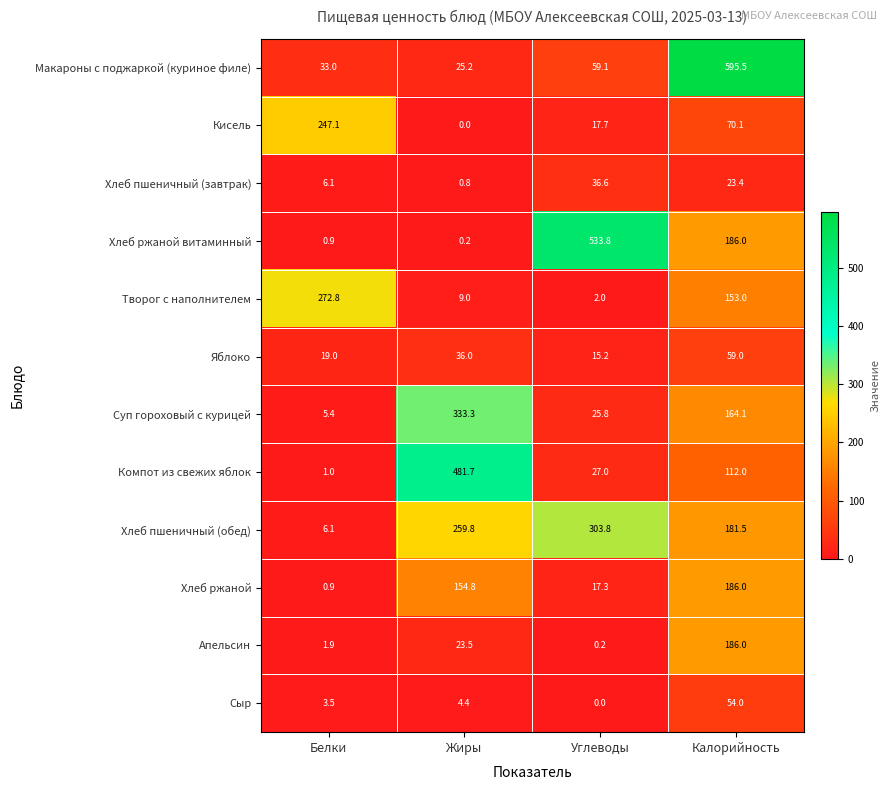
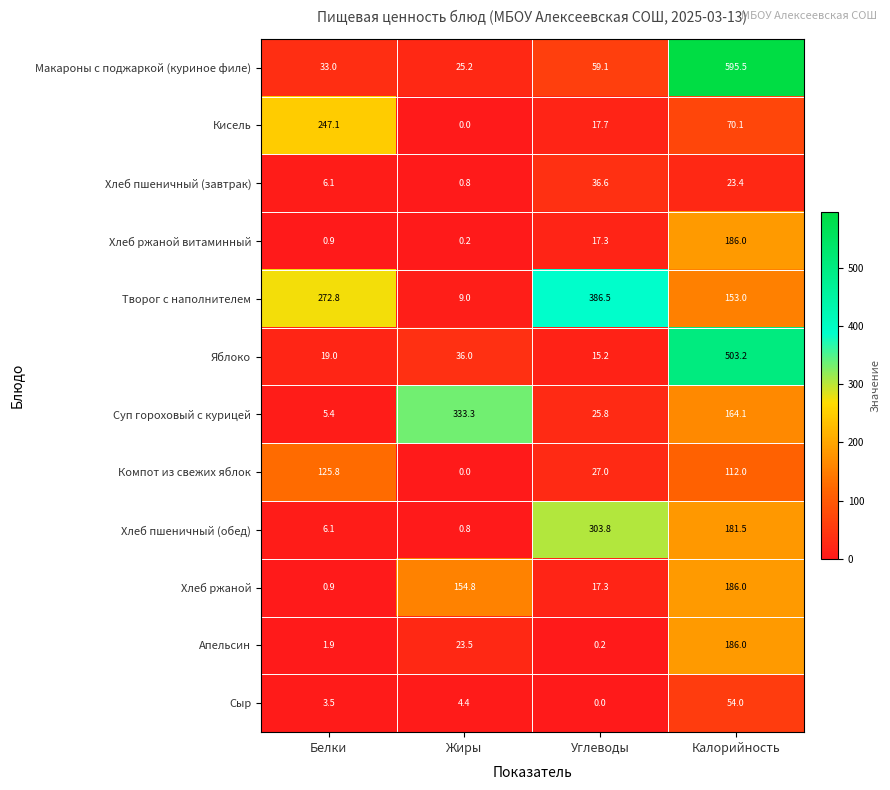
Хлеб ржаной витаминный, Углеводы: 533.8 -> 17.3
Творог с наполнителем, Углеводы: 2.0 -> 386.5
Яблоко, Калорийность: 59.0 -> 503.2
Компот из свежих яблок, Белки: 1.0 -> 125.8
Компот из свежих яблок, Жиры: 481.7 -> 0.0
Хлеб пшеничный (обед), Жиры: 259.8 -> 0.8
